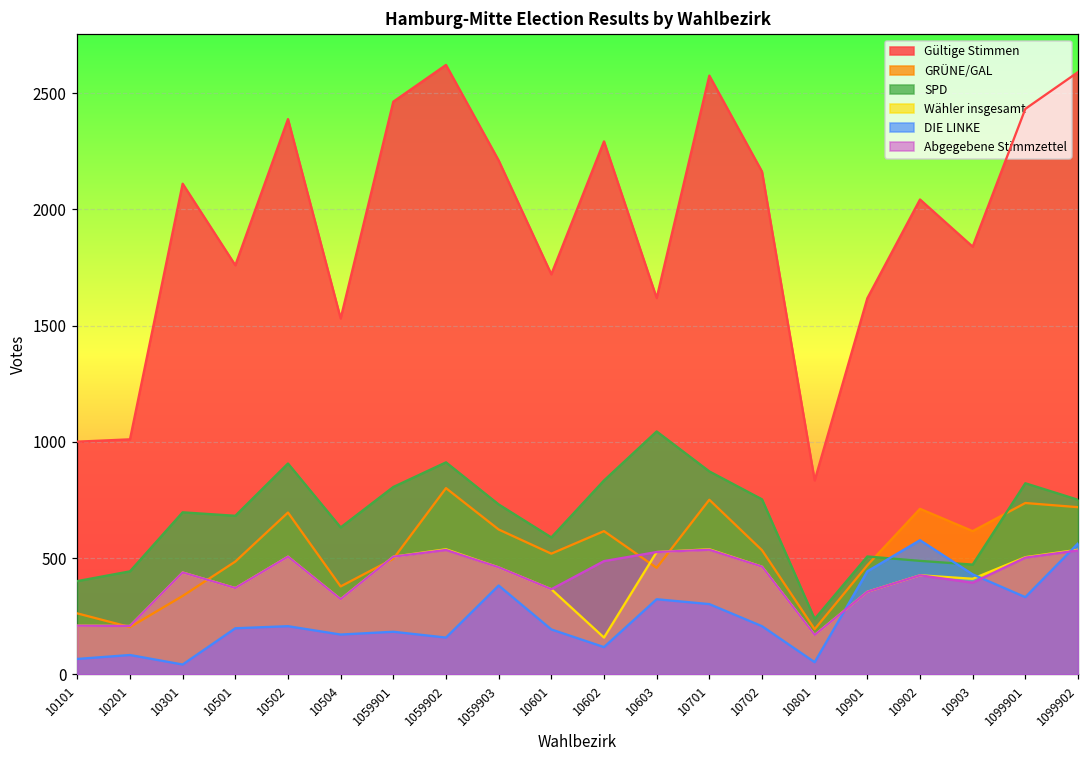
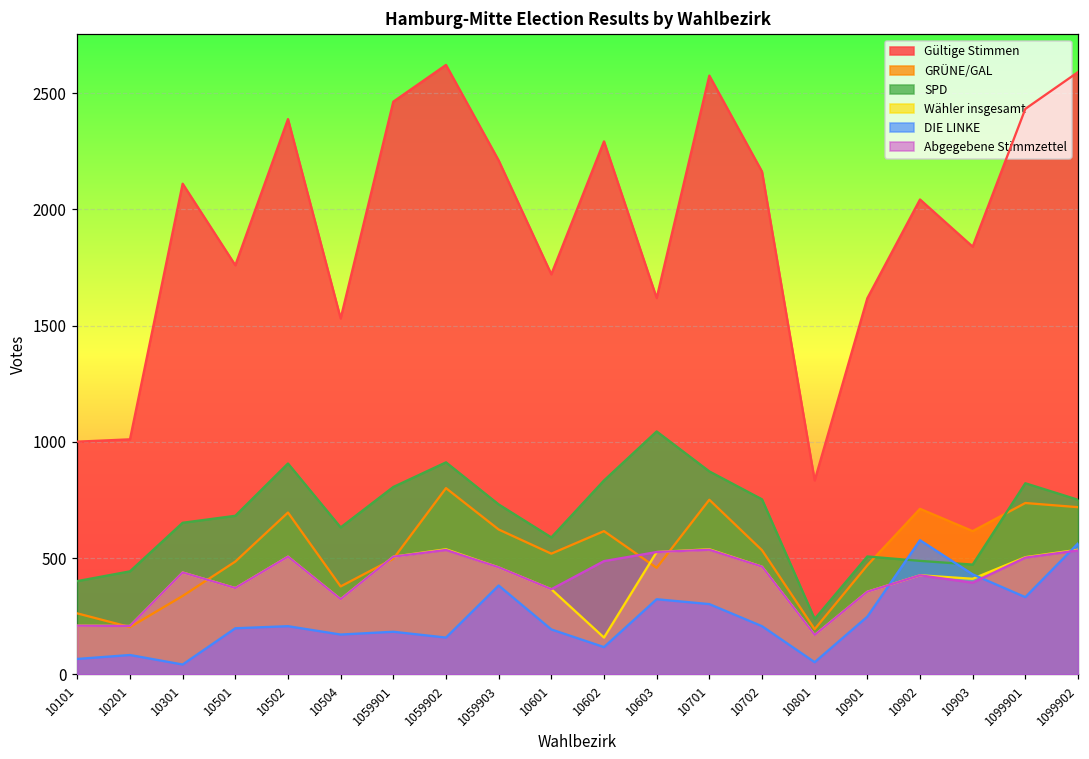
SPD, 10301: 700 -> 650
DIE LINKE, 10901: 440 -> 250
